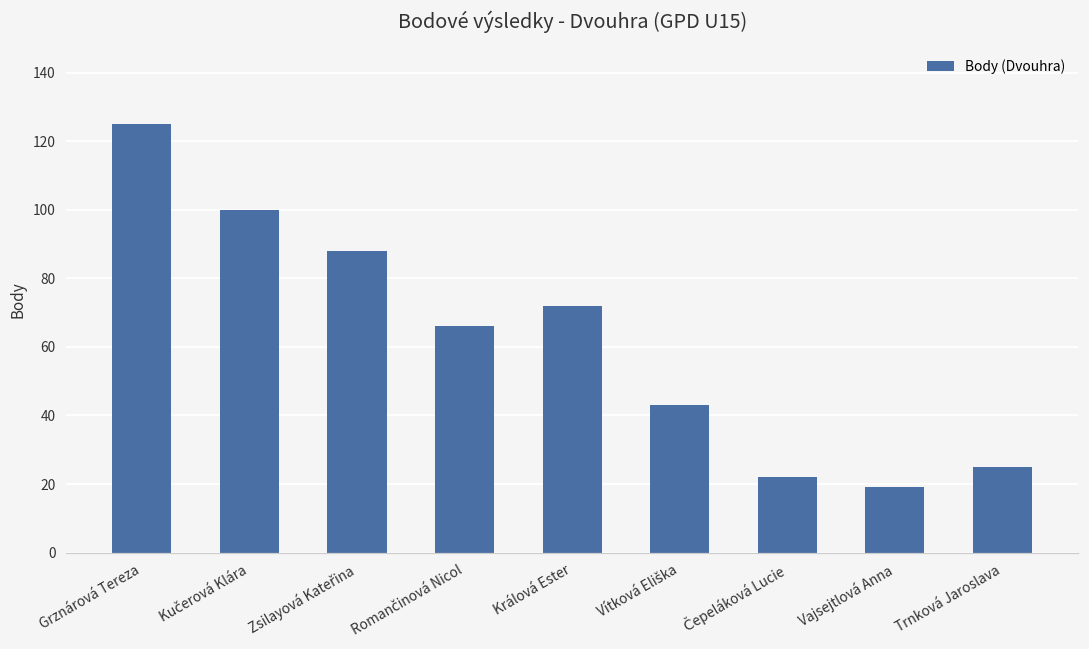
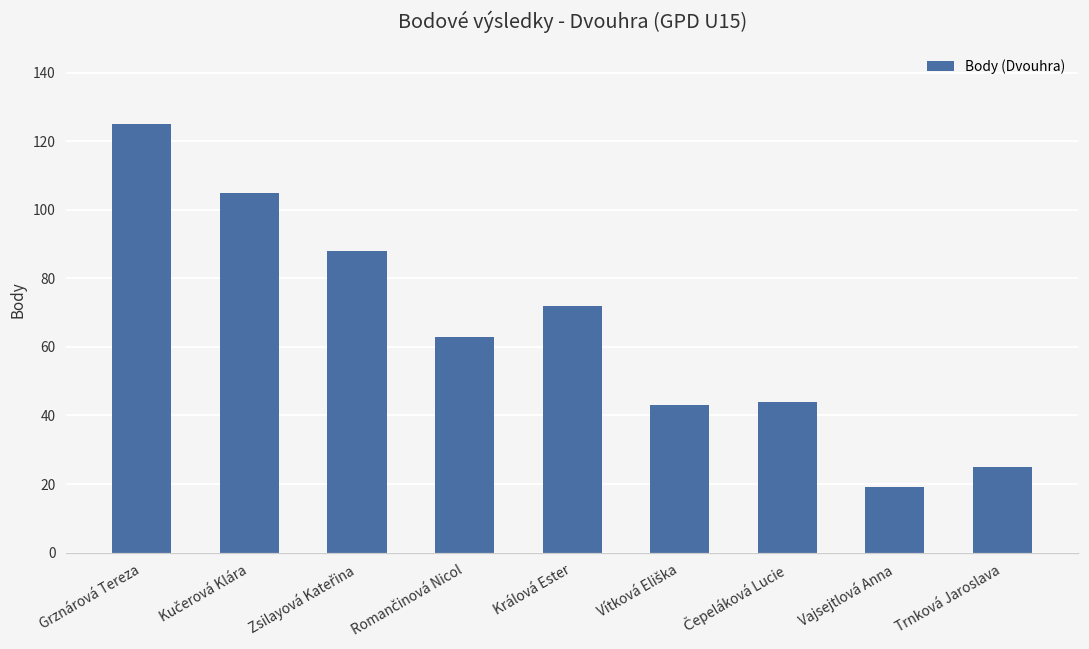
Kučerová Klára: 100 -> 105
Romančinová Nicol: 66 -> 63
Čepeláková Lucie: 22 -> 44
